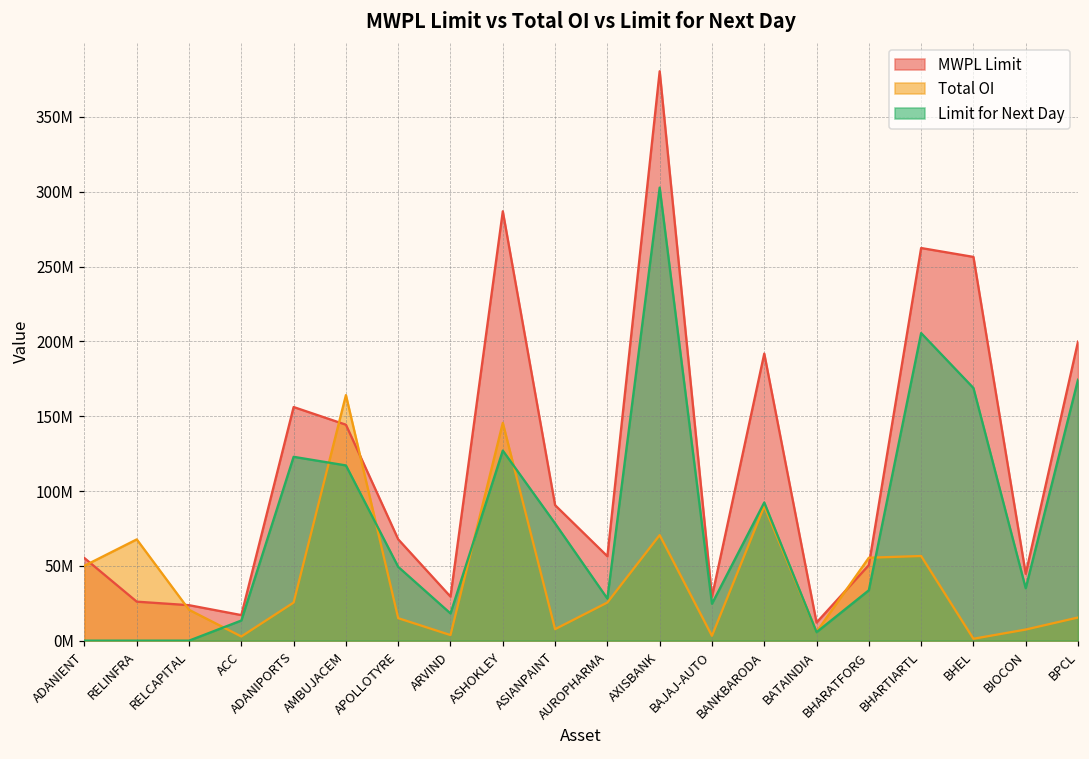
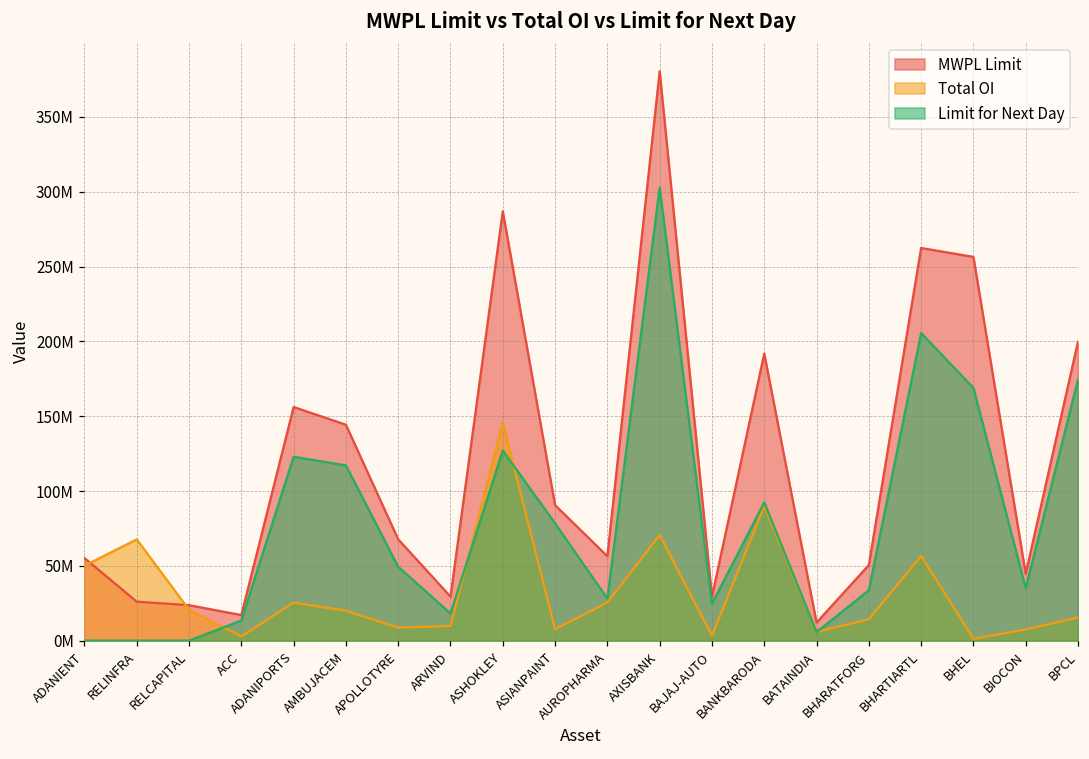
Total OI, AMBUJACEM: 164000000 -> 20000000
Total OI, APOLLOTYRE: 15000000 -> 9000000
Total OI, ARVIND: 4000000 -> 10000000
Total OI, BHARATFORG: 55000000 -> 14000000
